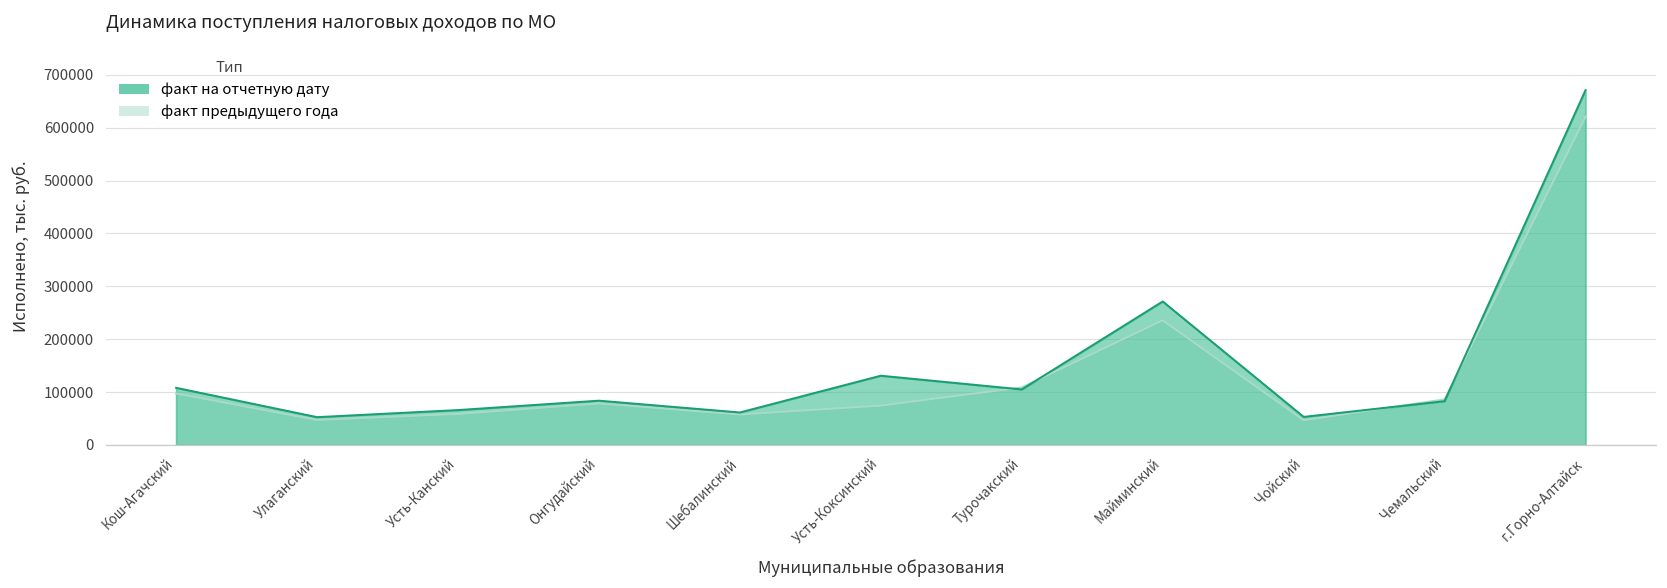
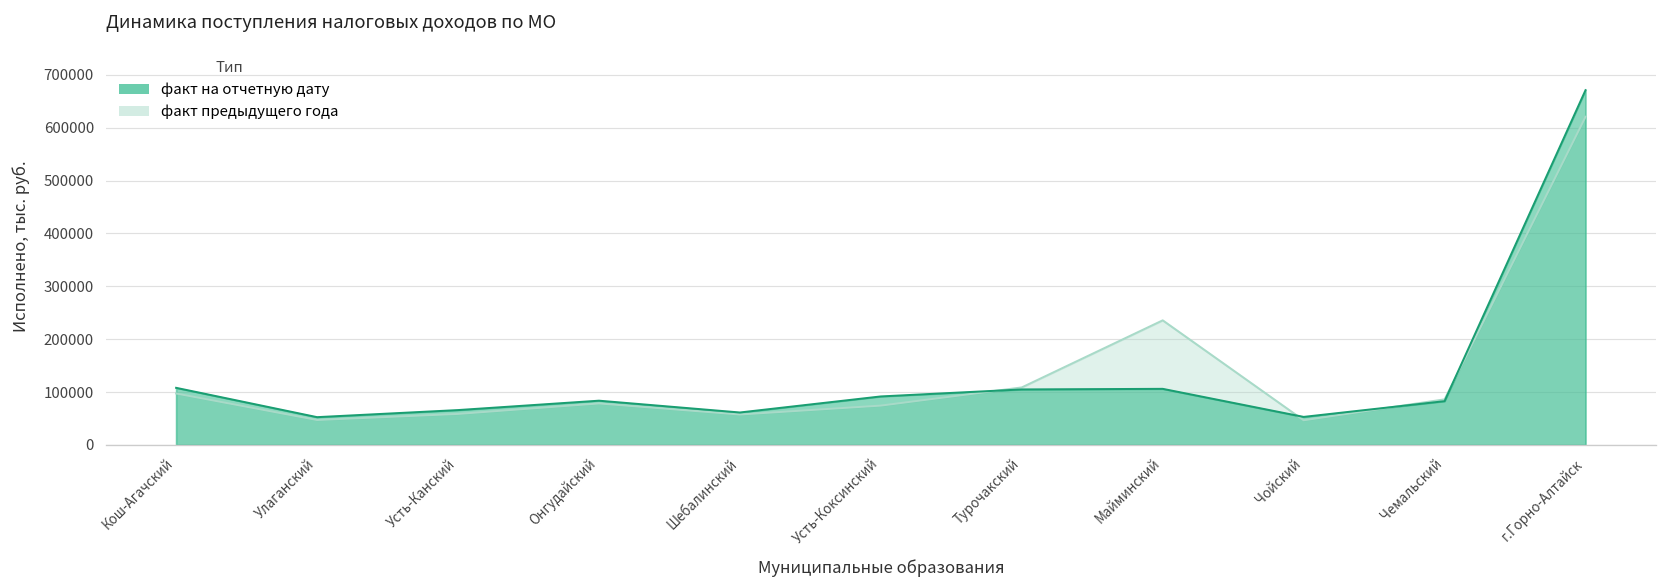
факт на отчетную дату, Усть-Коксинский: 130000 -> 90000
факт на отчетную дату, Майминский: 270000 -> 110000
